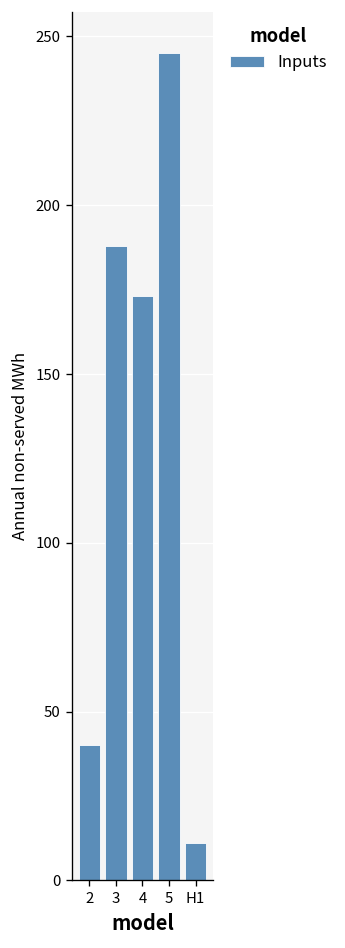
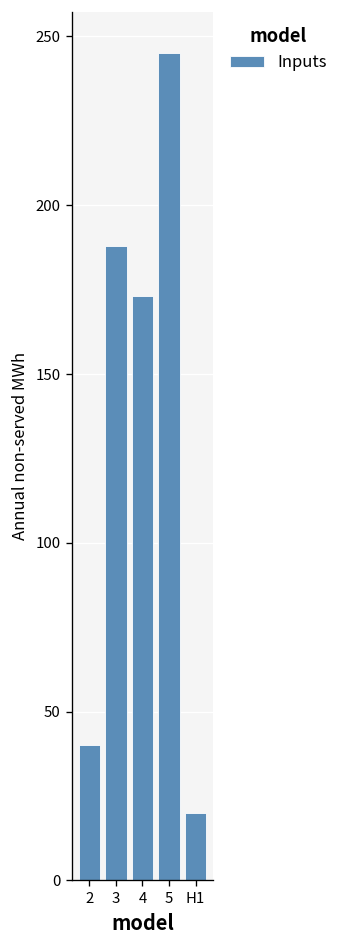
H1: 11 -> 20
